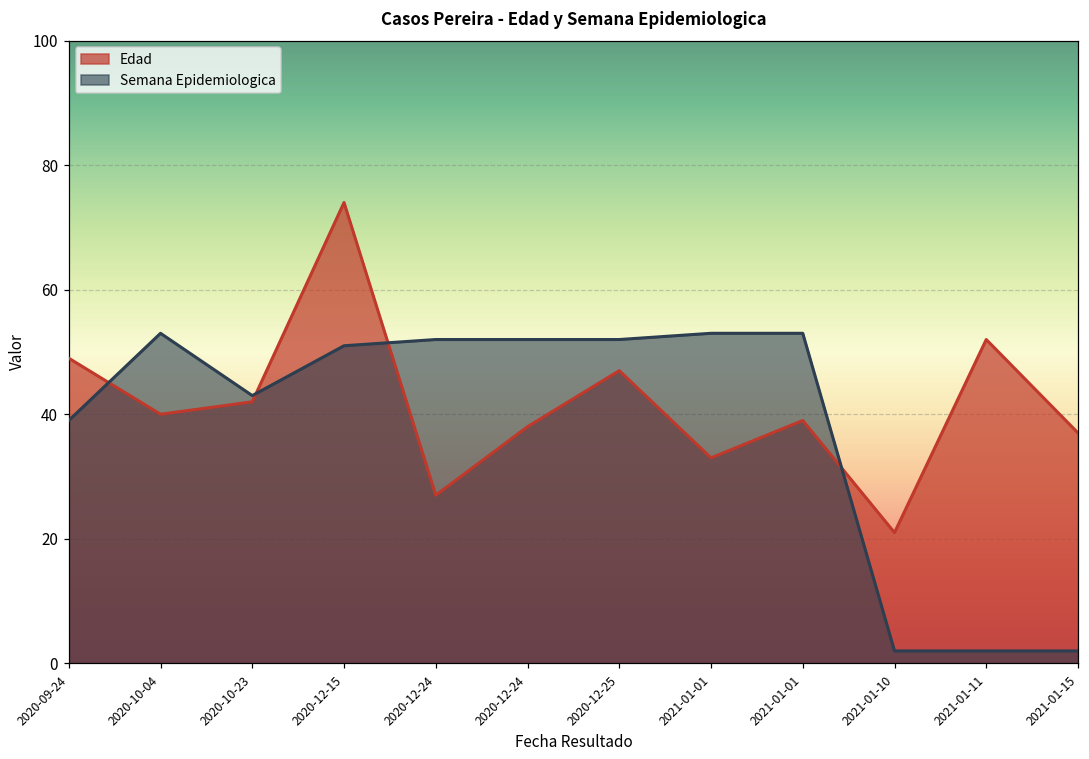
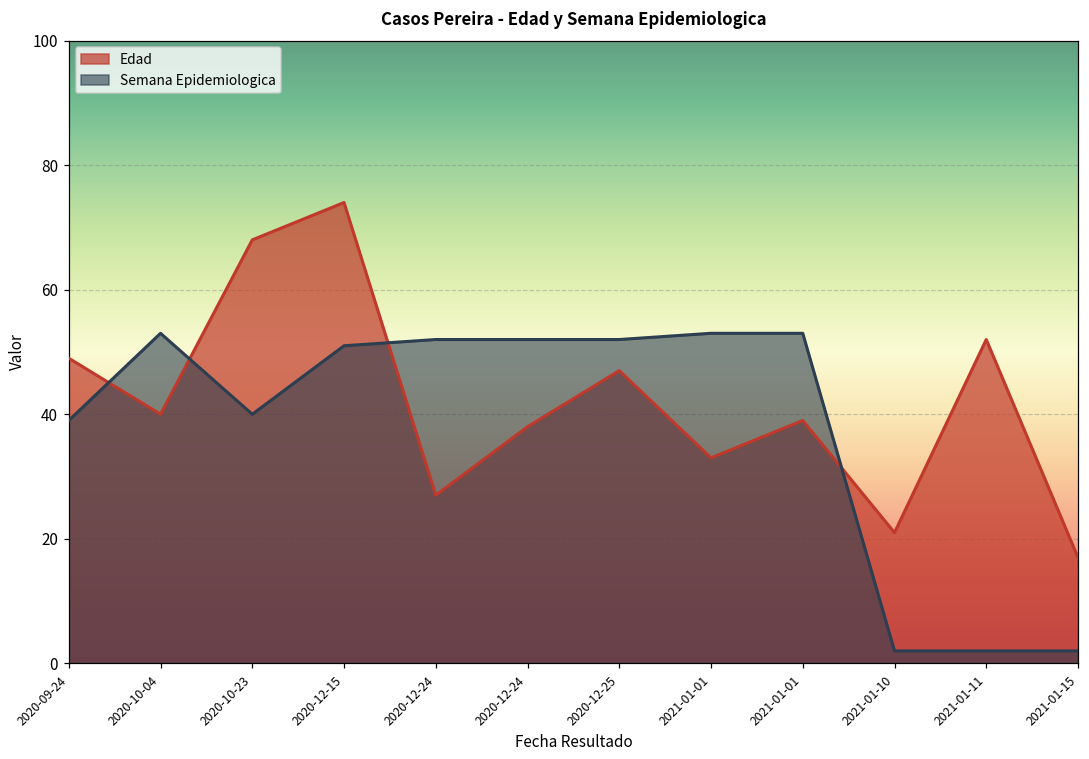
Edad, 2020-10-23: 42 -> 68
Semana Epidemiologica, 2020-10-23: 43 -> 40
Edad, 2021-01-15: 37 -> 17
